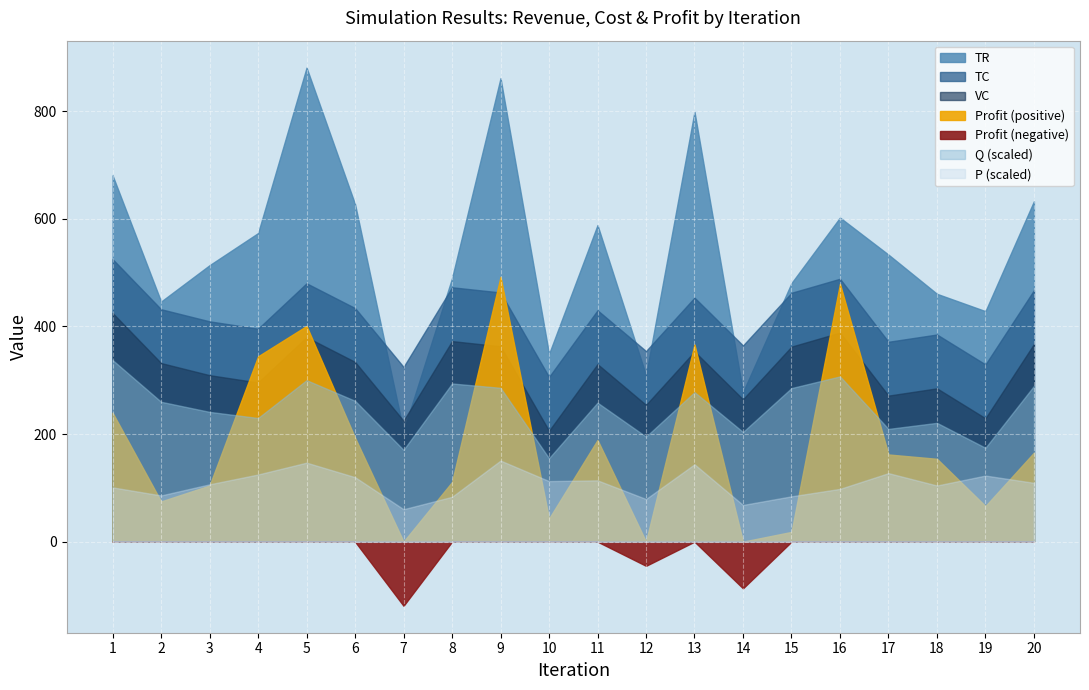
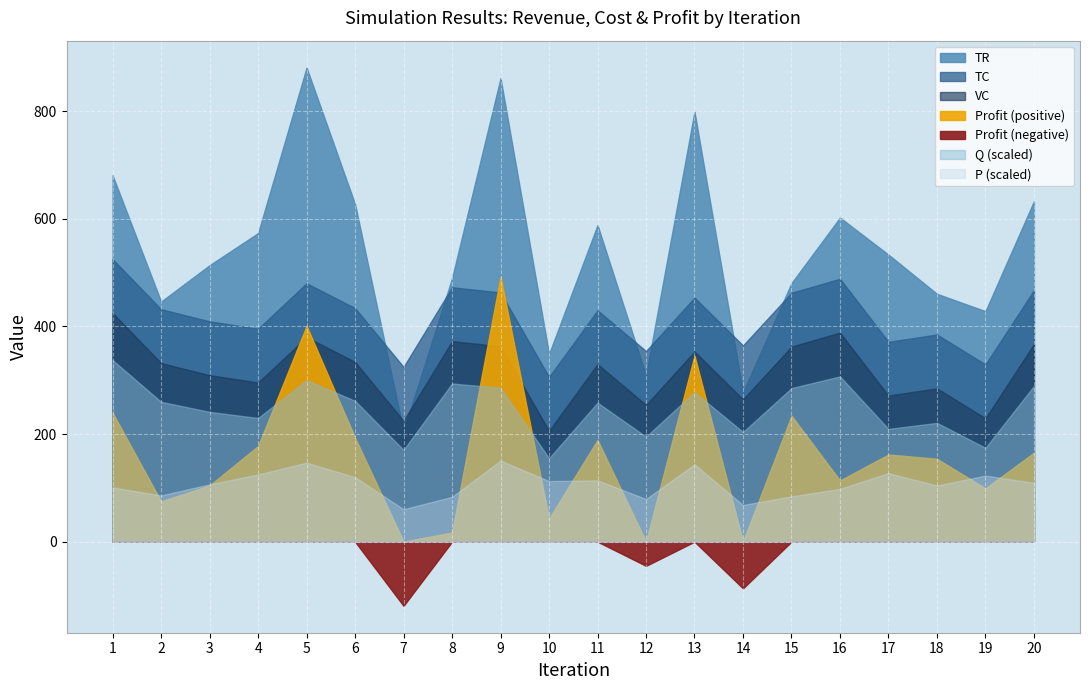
Profit (positive), 4: 340 -> 180
Profit (positive), 8: 110 -> 20
Profit (positive), 13: 370 -> 350
Profit (positive), 15: 20 -> 230
Profit (positive), 16: 480 -> 110
Profit (positive), 19: 70 -> 100
